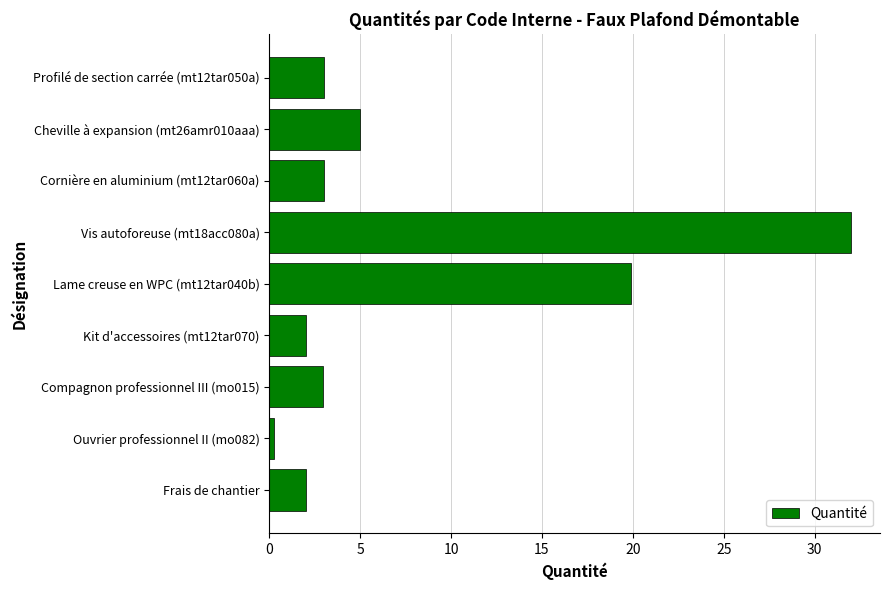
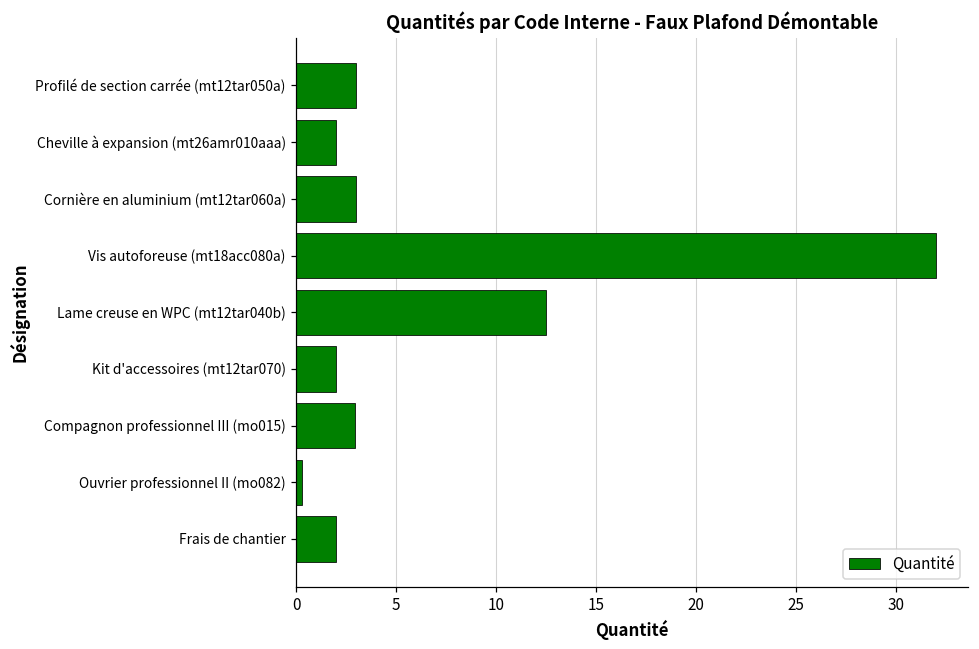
Cheville à expansion (mt26amr010aaa): 5 -> 2
Lame creuse en WPC (mt12tar040b): 19.9 -> 12.5
